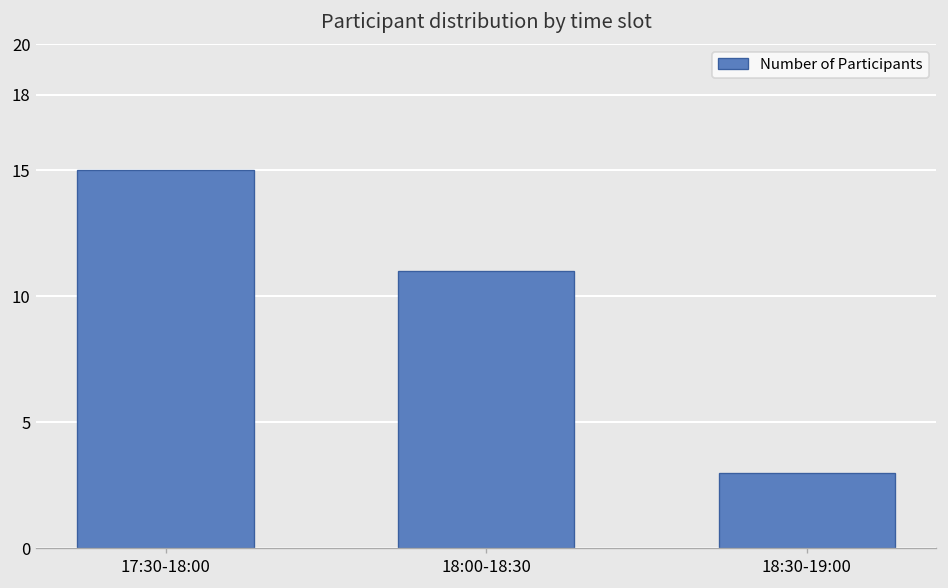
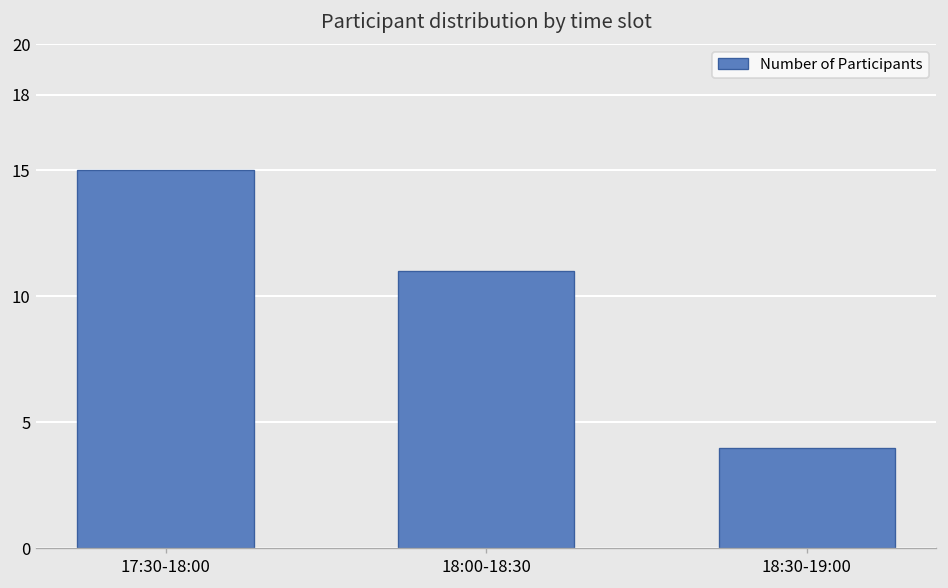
18:30-19:00: 3 -> 4
